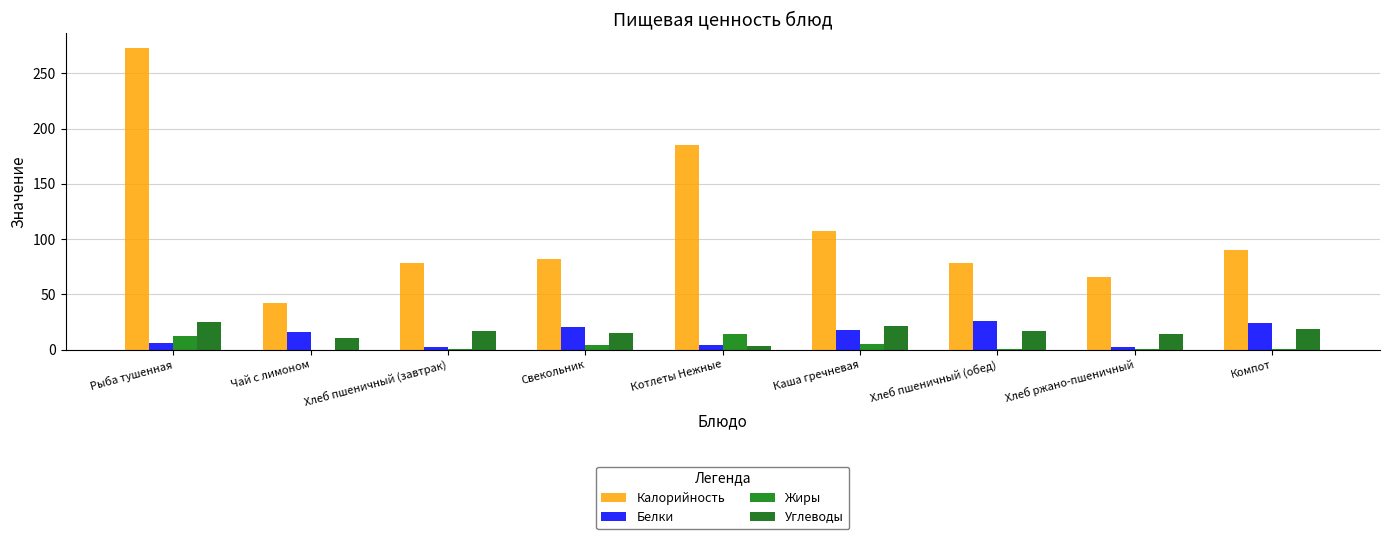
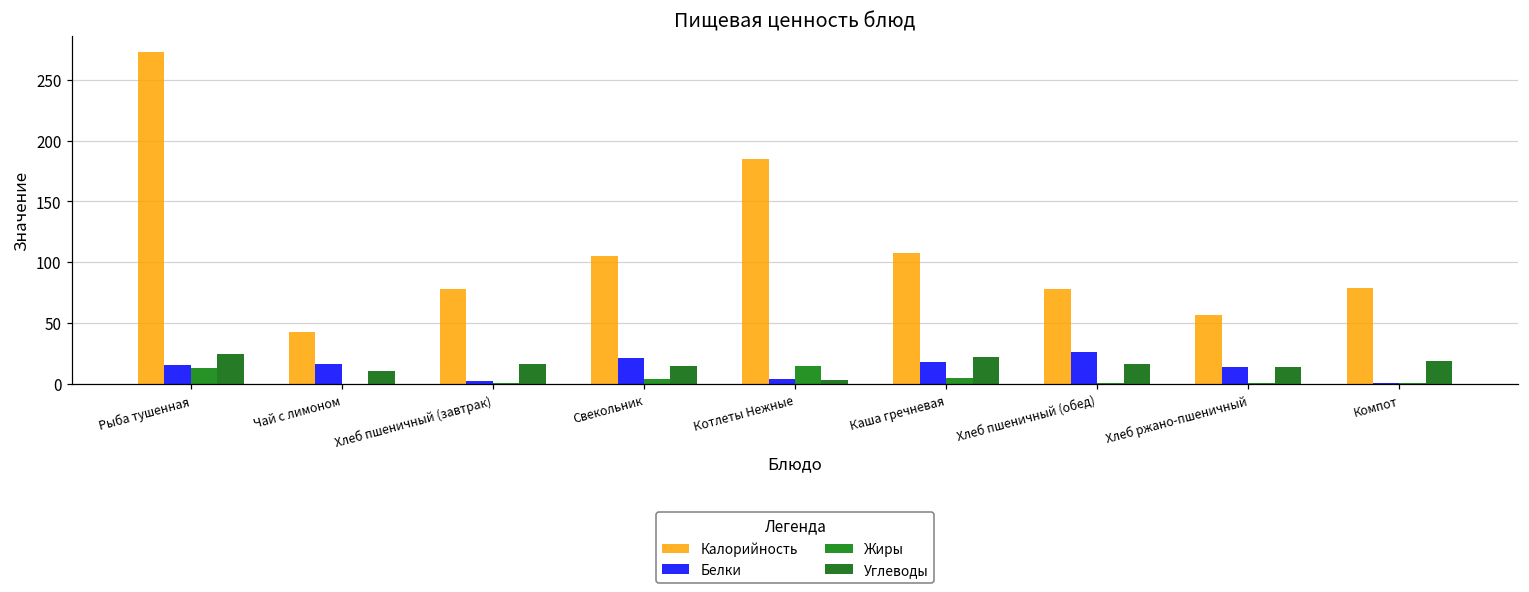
Белки, Рыба тушенная: 6 -> 15
Калорийность, Свекольник: 82 -> 105
Калорийность, Хлеб ржано-пшеничный: 66 -> 57
Белки, Хлеб ржано-пшеничный: 2 -> 14
Калорийность, Компот: 90 -> 79
Белки, Компот: 24 -> 0
